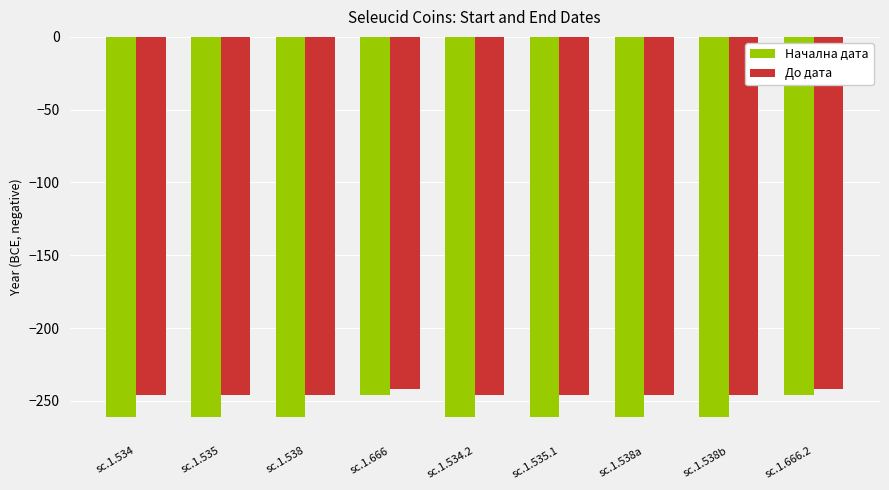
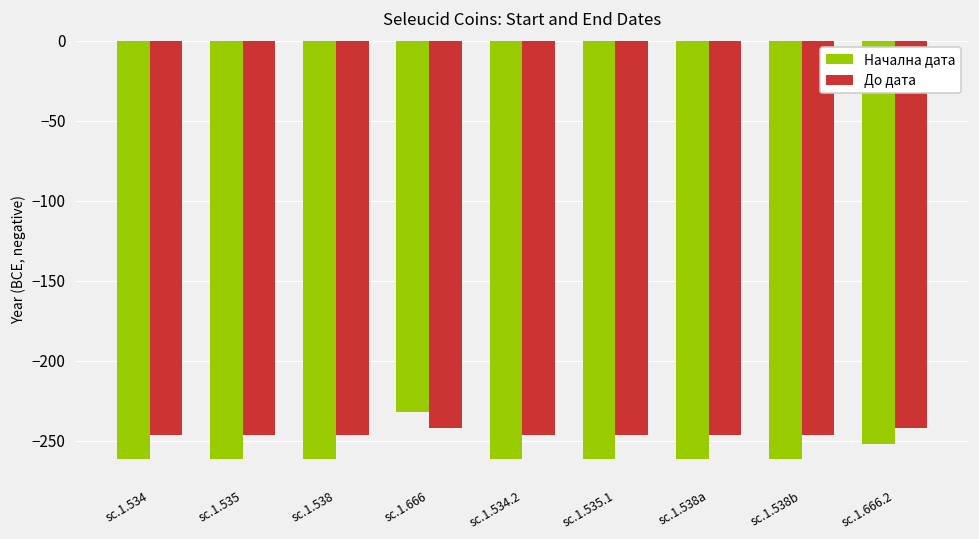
Начална дата, sc.1.666: -246 -> -232
Начална дата, sc.1.666.2: -246 -> -252
